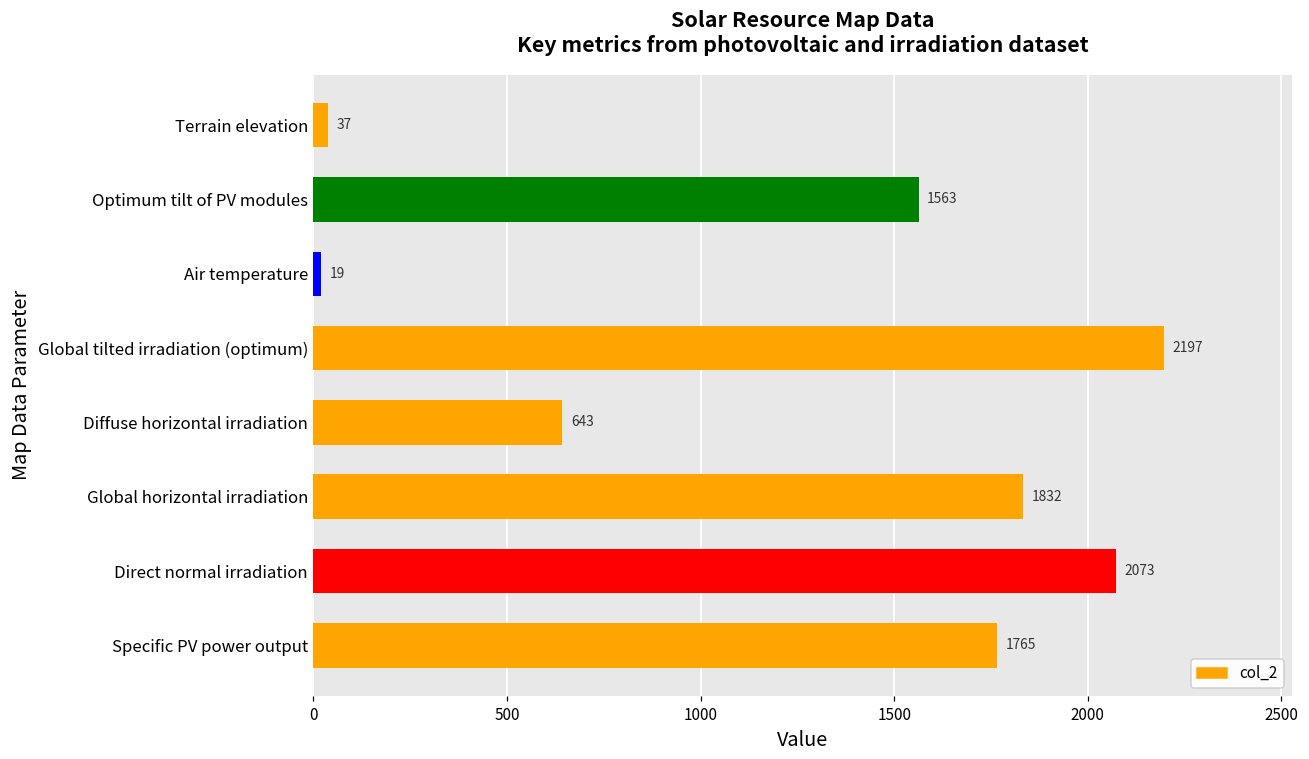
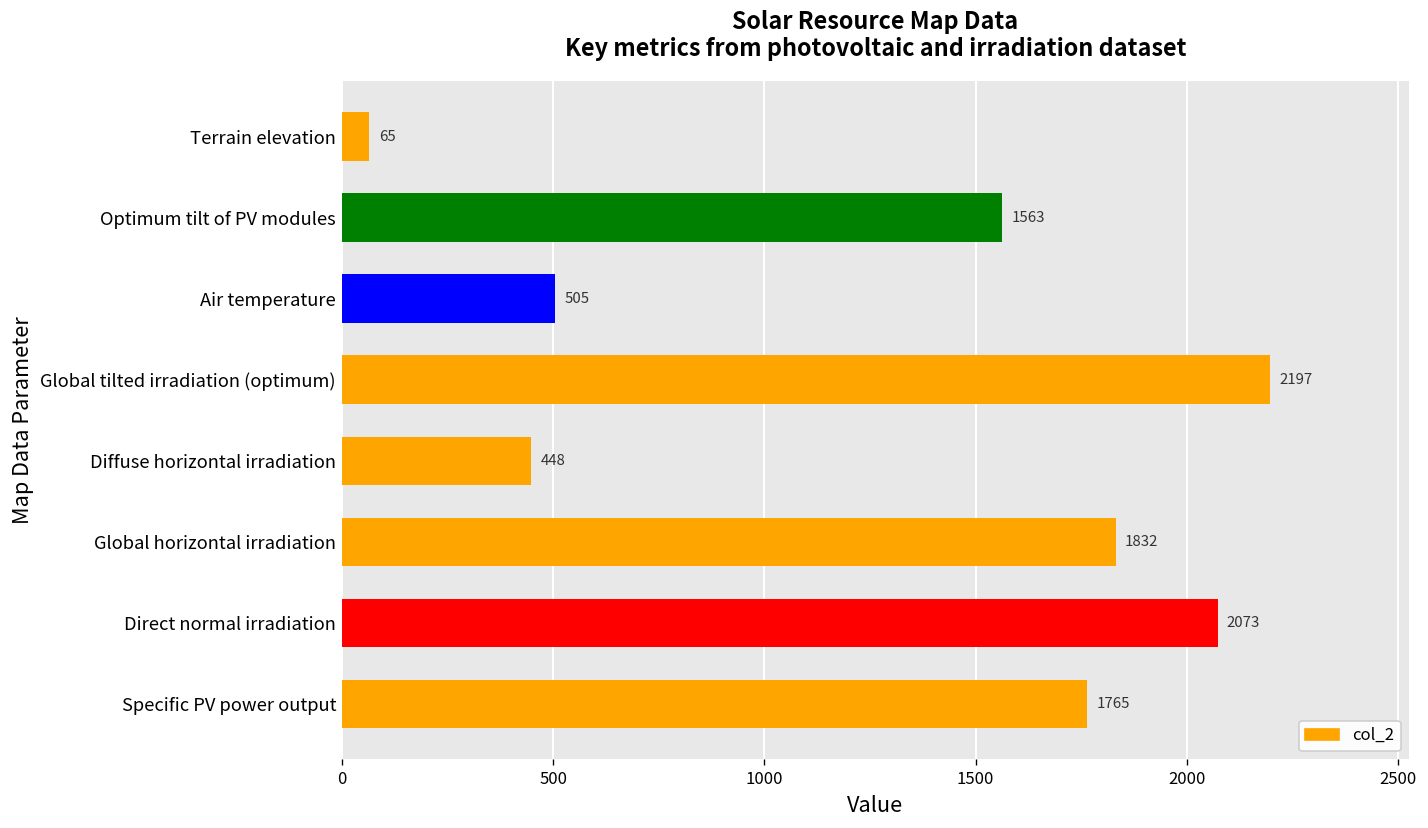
Terrain elevation: 37 -> 65
Air temperature: 19 -> 505
Diffuse horizontal irradiation: 643 -> 448
